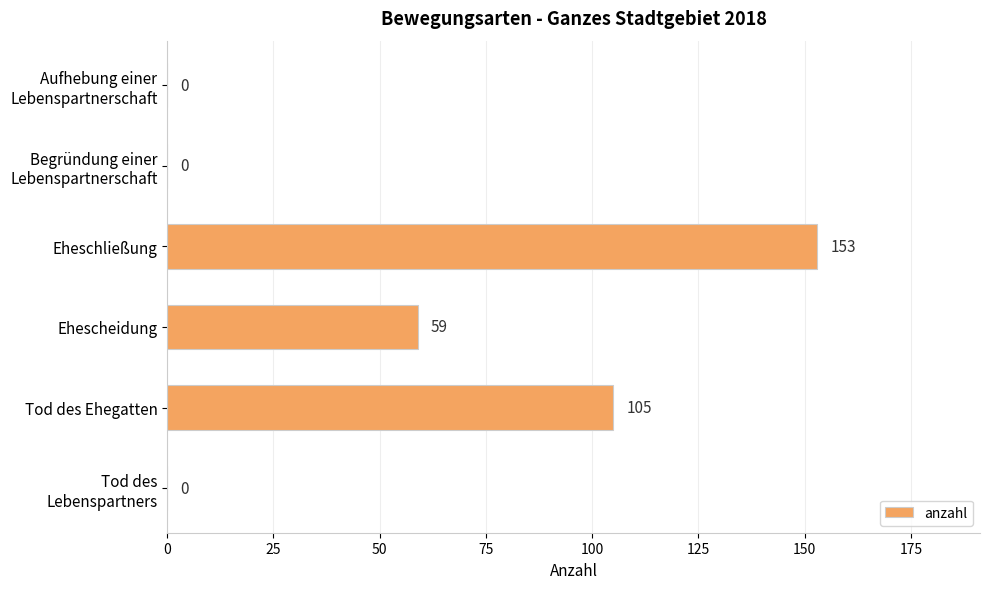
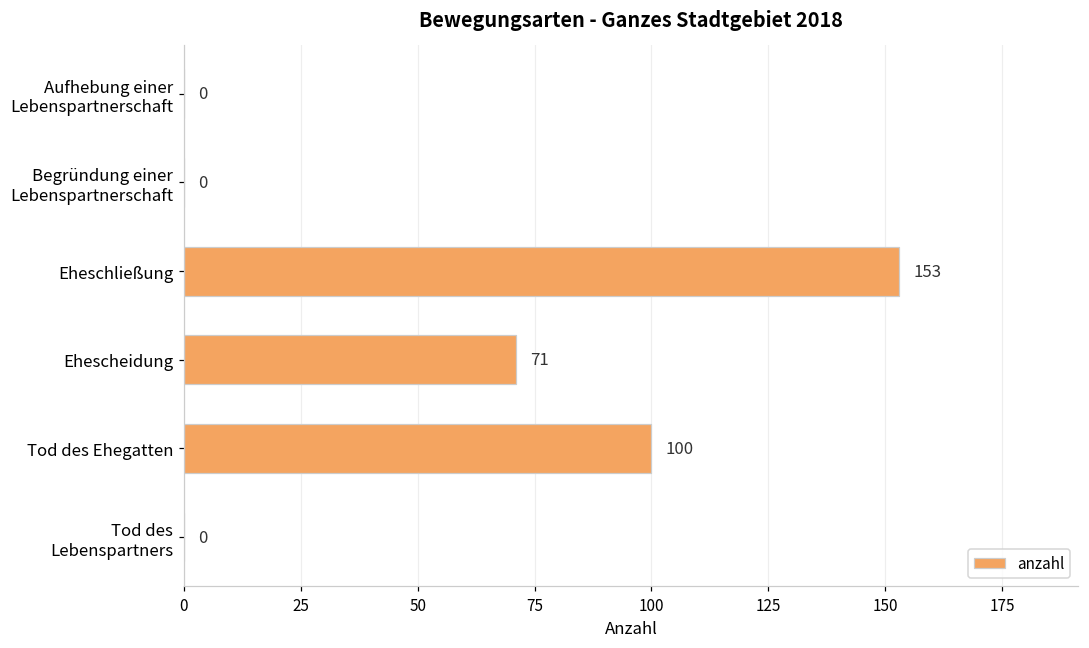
Ehescheidung: 59 -> 71
Tod des Ehegatten: 105 -> 100
